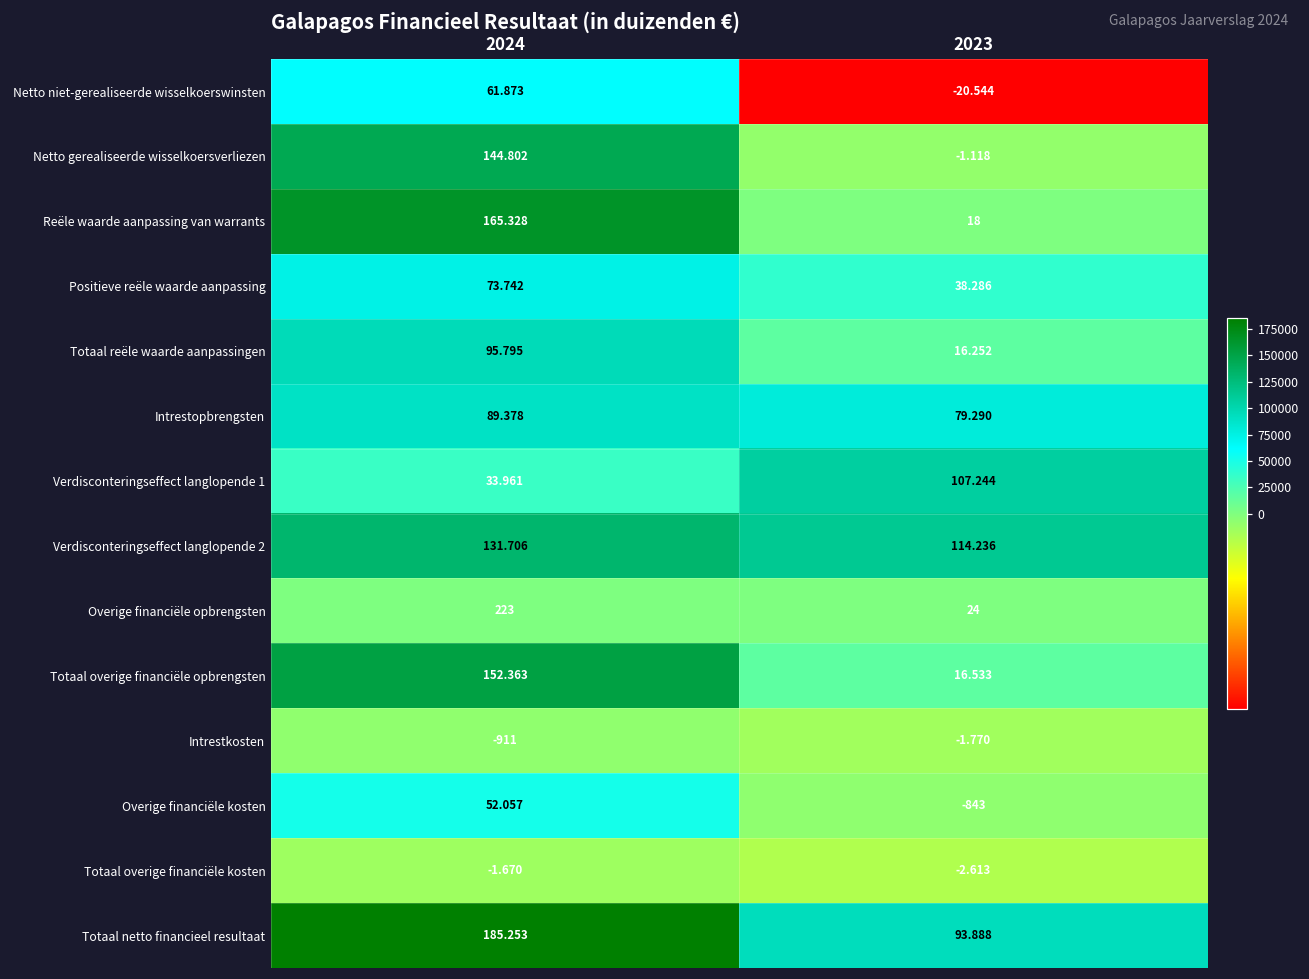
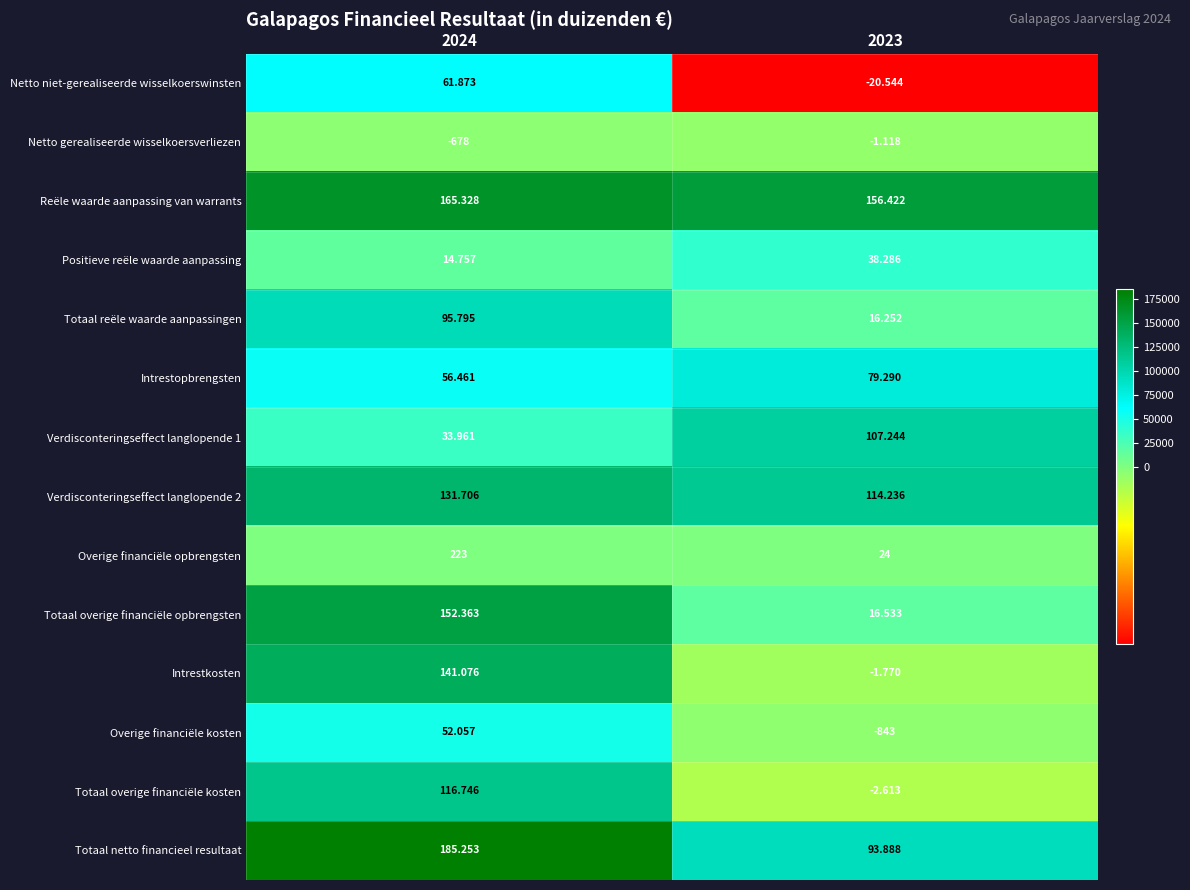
Netto gerealiseerde wisselkoersverliezen, 2024: 144.802 -> -678
Reële waarde aanpassing van warrants, 2023: 18 -> 156.422
Positieve reële waarde aanpassing, 2024: 73.742 -> 14.757
Intrestopbrengsten, 2024: 89.378 -> 56.461
Intrestkosten, 2024: -911 -> 141.076
Totaal overige financiële kosten, 2024: -1.670 -> 116.746
